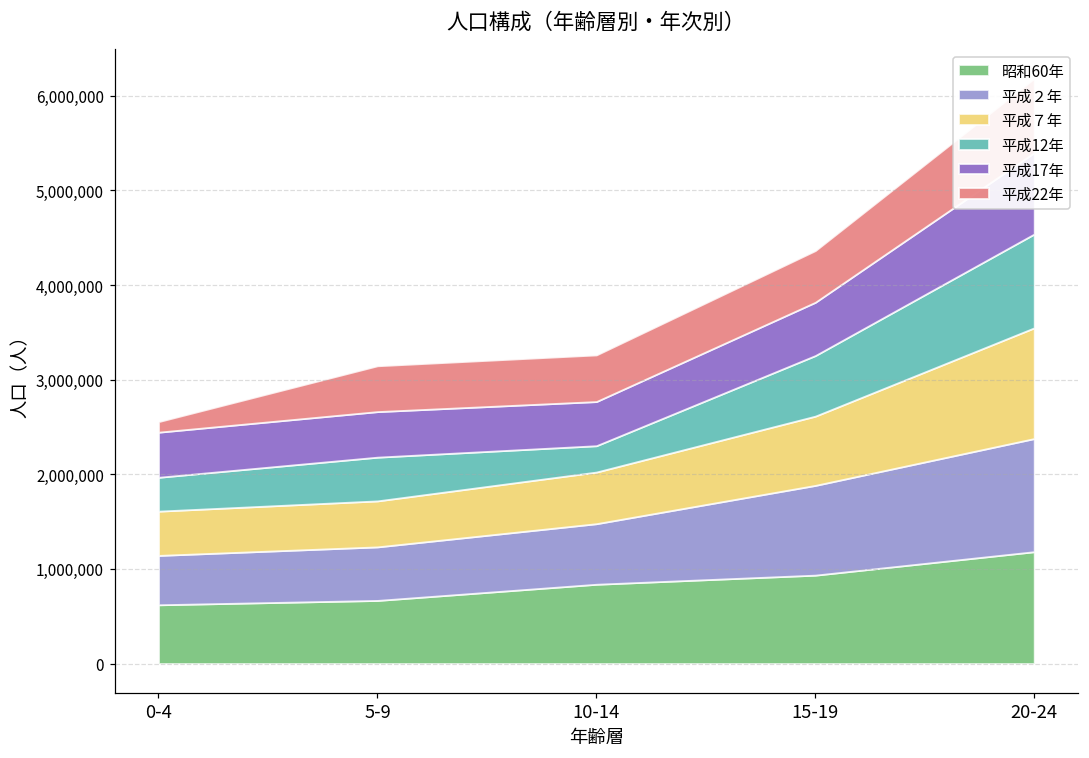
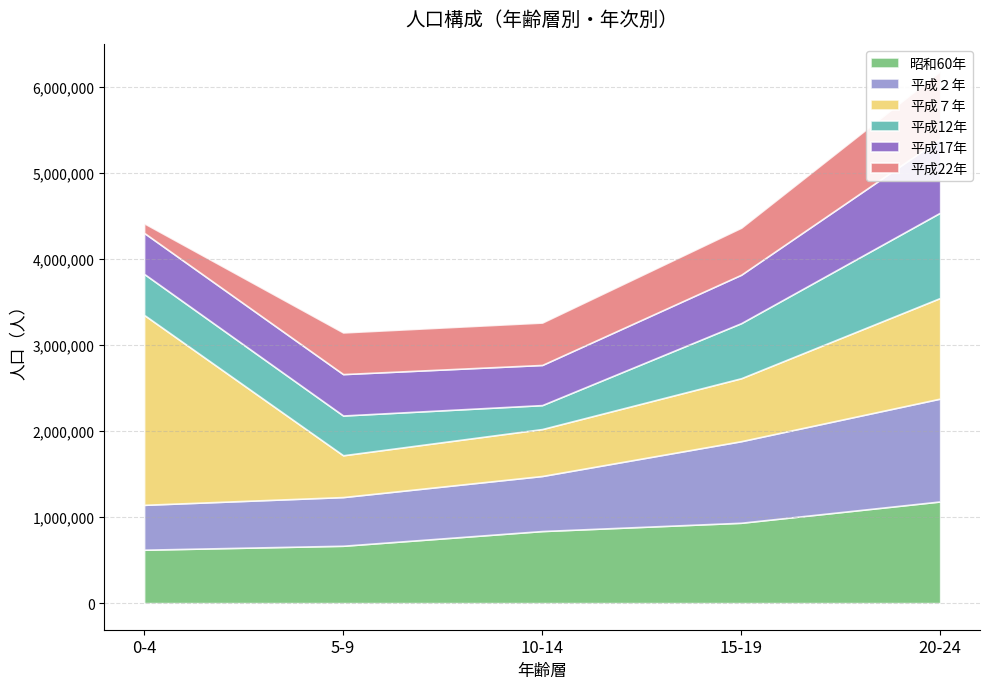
平成７年, 0-4: 500,000 -> 2,200,000
平成12年, 0-4: 400,000 -> 500,000
